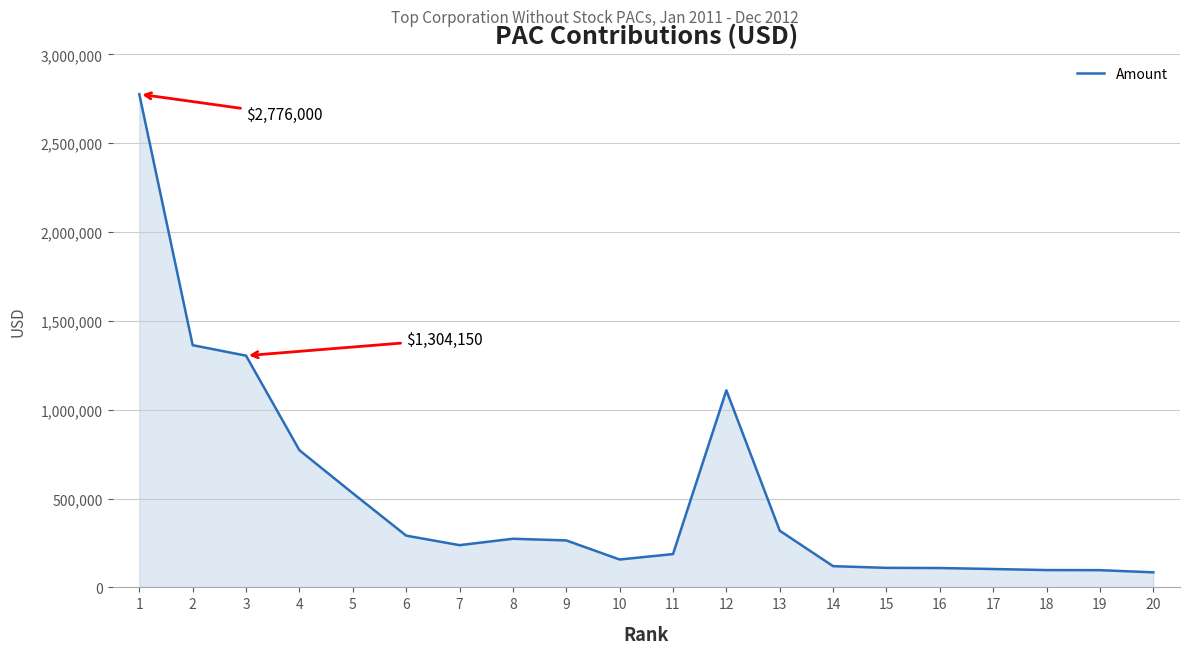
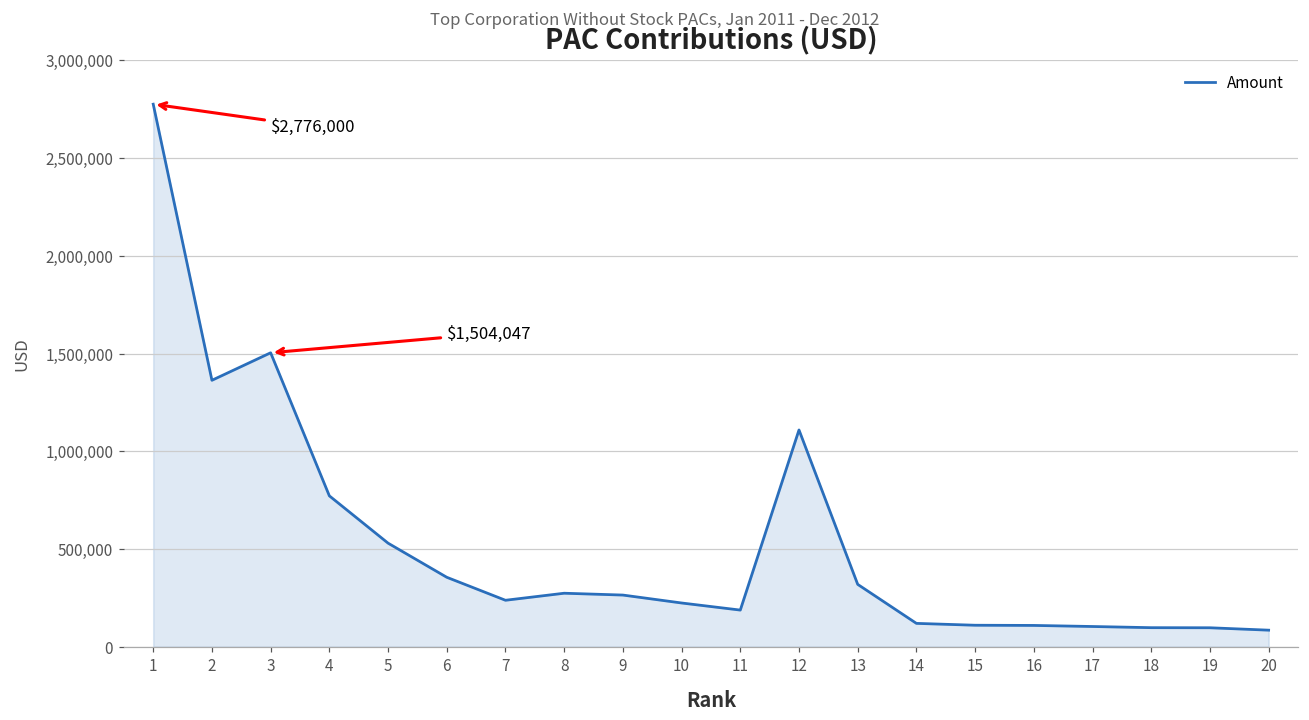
3: $1,304,150 -> $1,504,047
6: 290,000 -> 360,000
10: 160,000 -> 220,000
